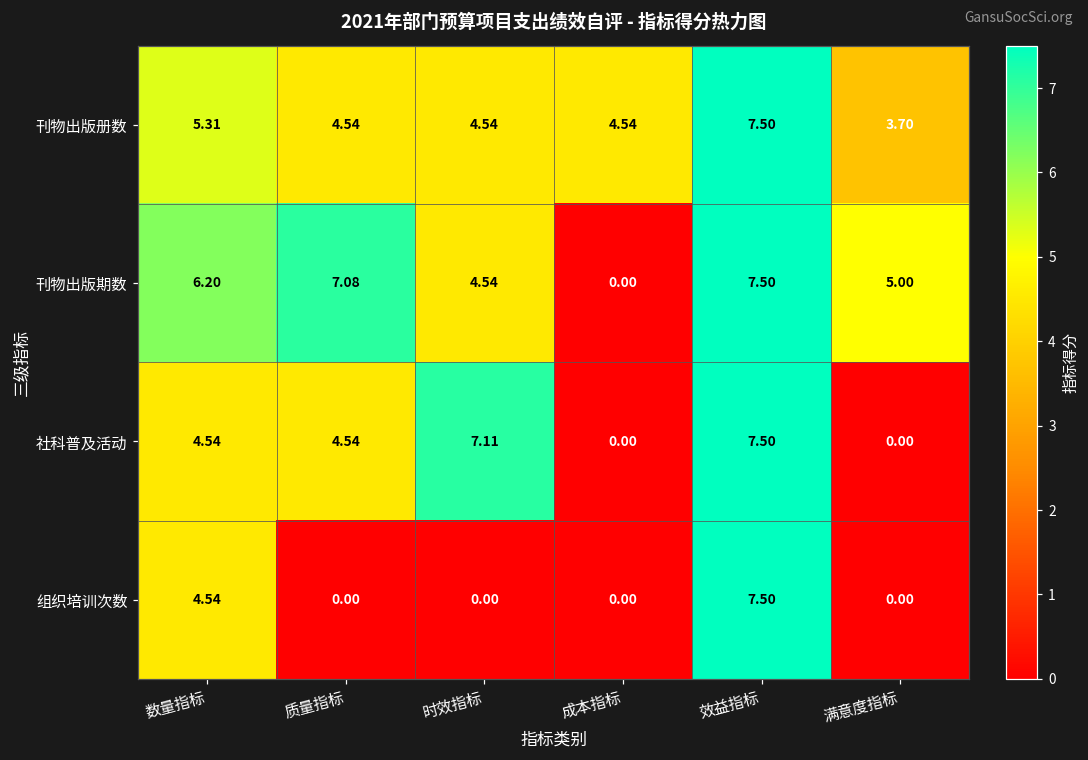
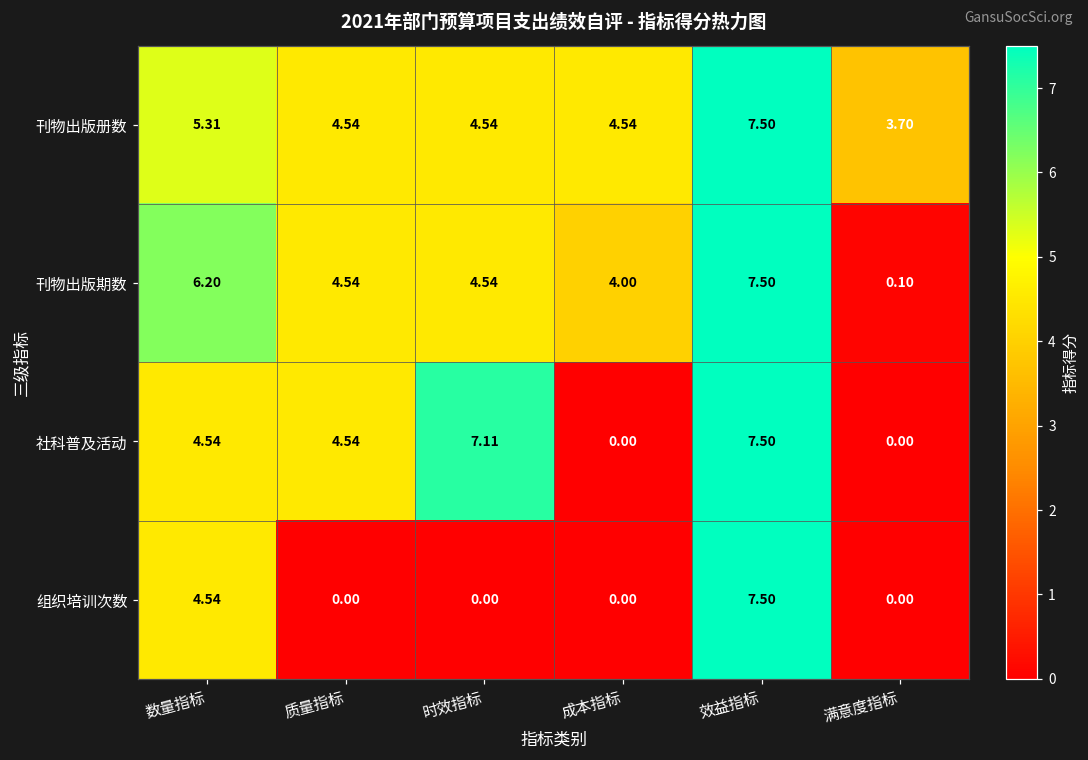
刊物出版期数, 质量指标: 7.08 -> 4.54
刊物出版期数, 成本指标: 0.00 -> 4.00
刊物出版期数, 满意度指标: 5.00 -> 0.10
